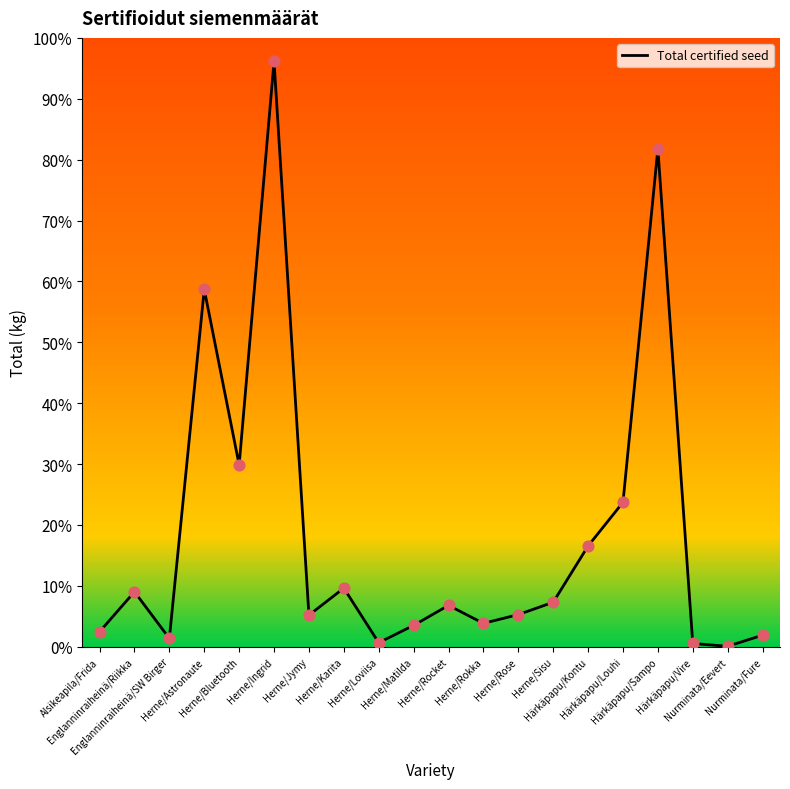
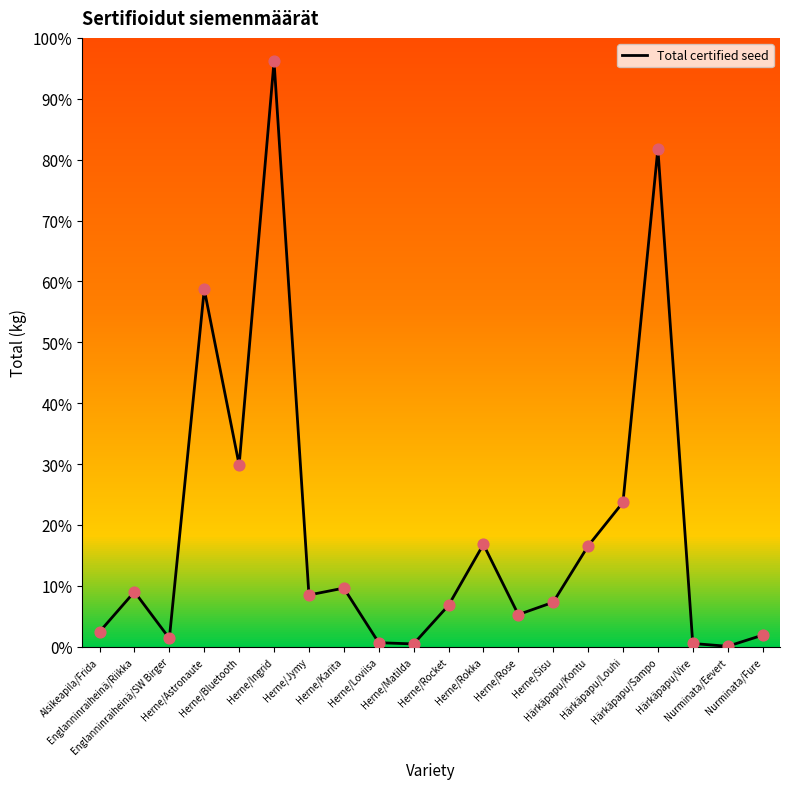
Herne/Jymy: 5% -> 8%
Herne/Matilda: 3% -> 0%
Herne/Rokka: 4% -> 17%
